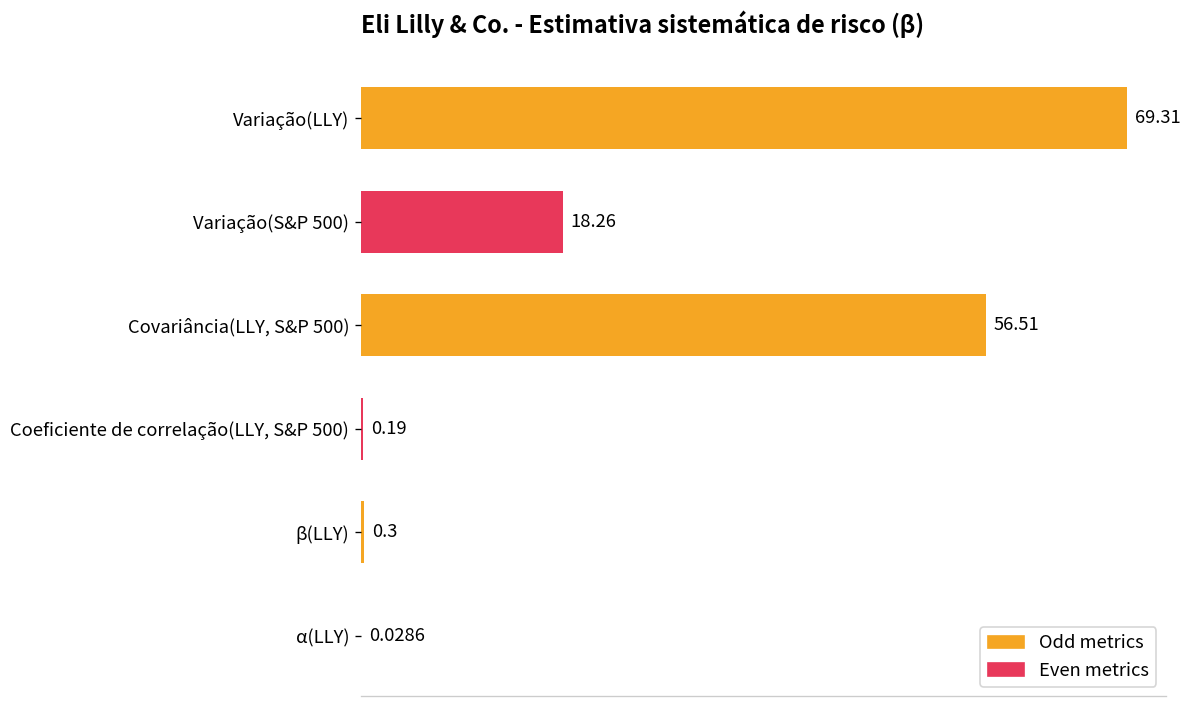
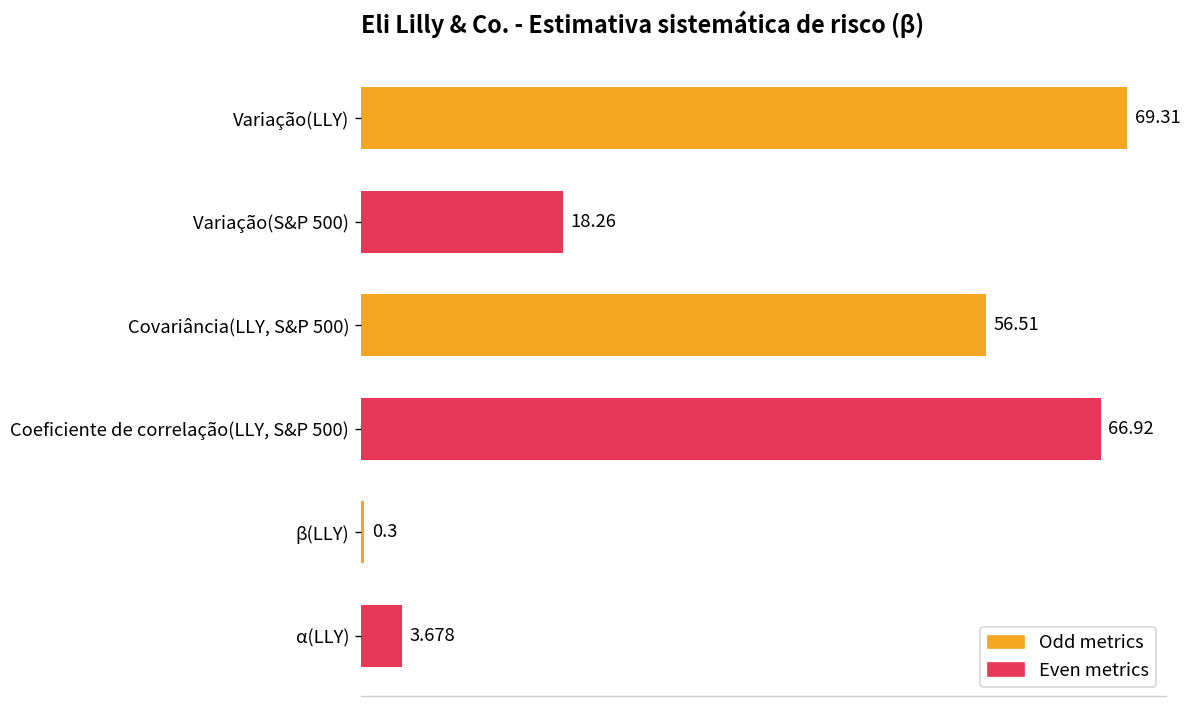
Coeficiente de correlação(LLY, S&P 500): 0.19 -> 66.92
α(LLY): 0.0286 -> 3.678
